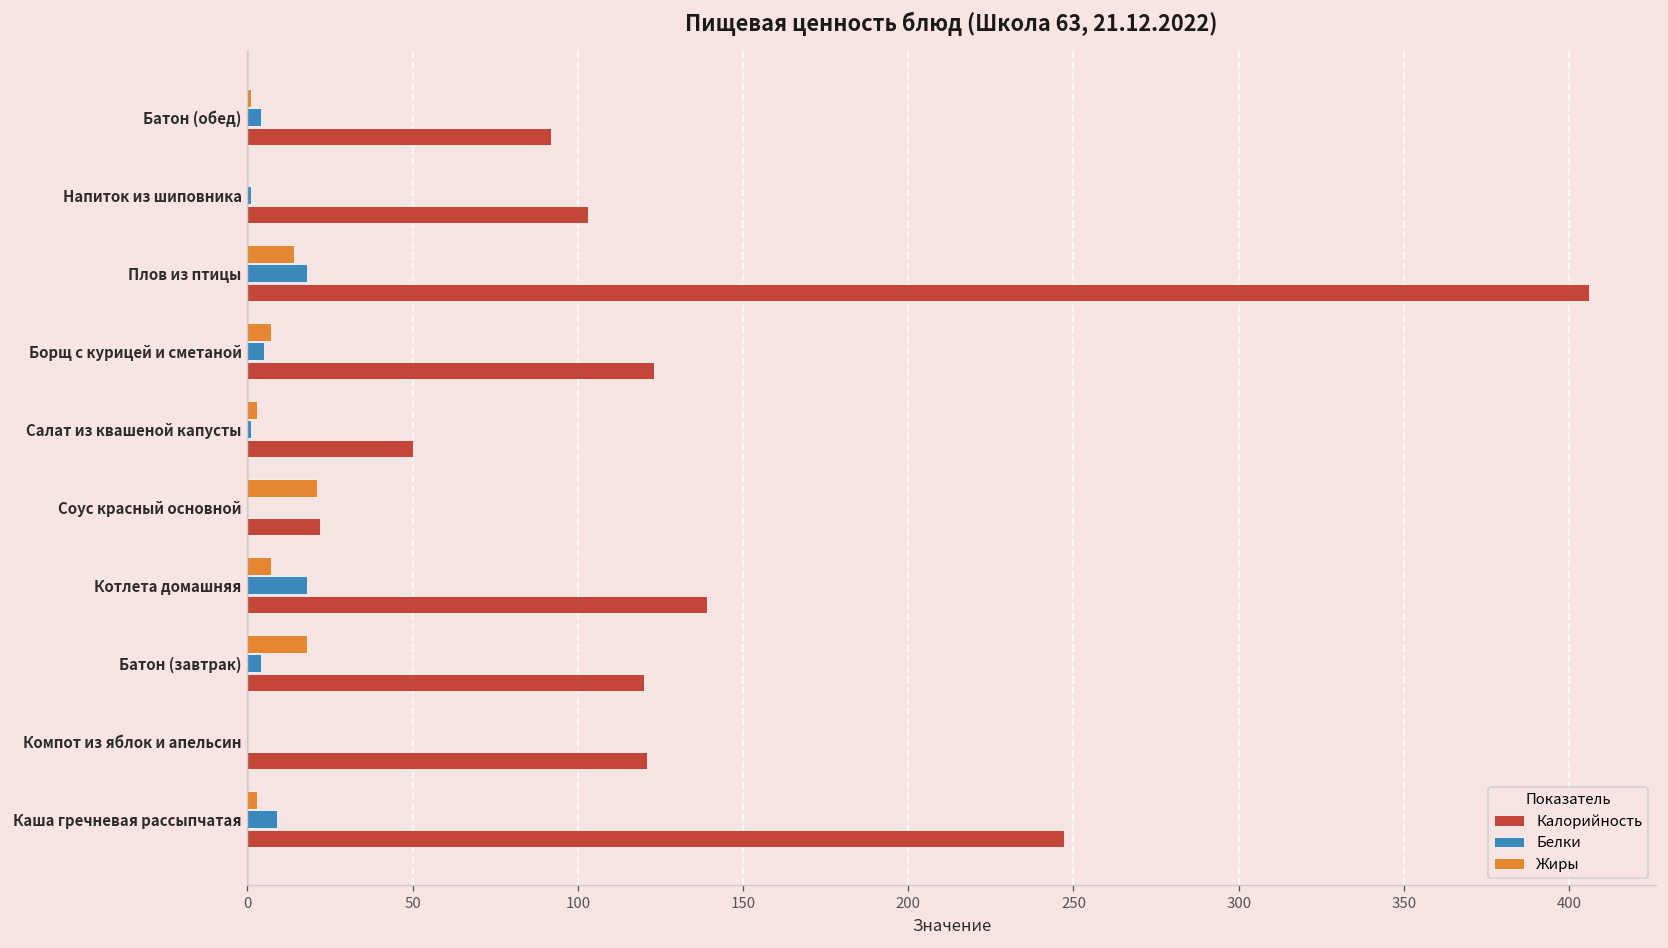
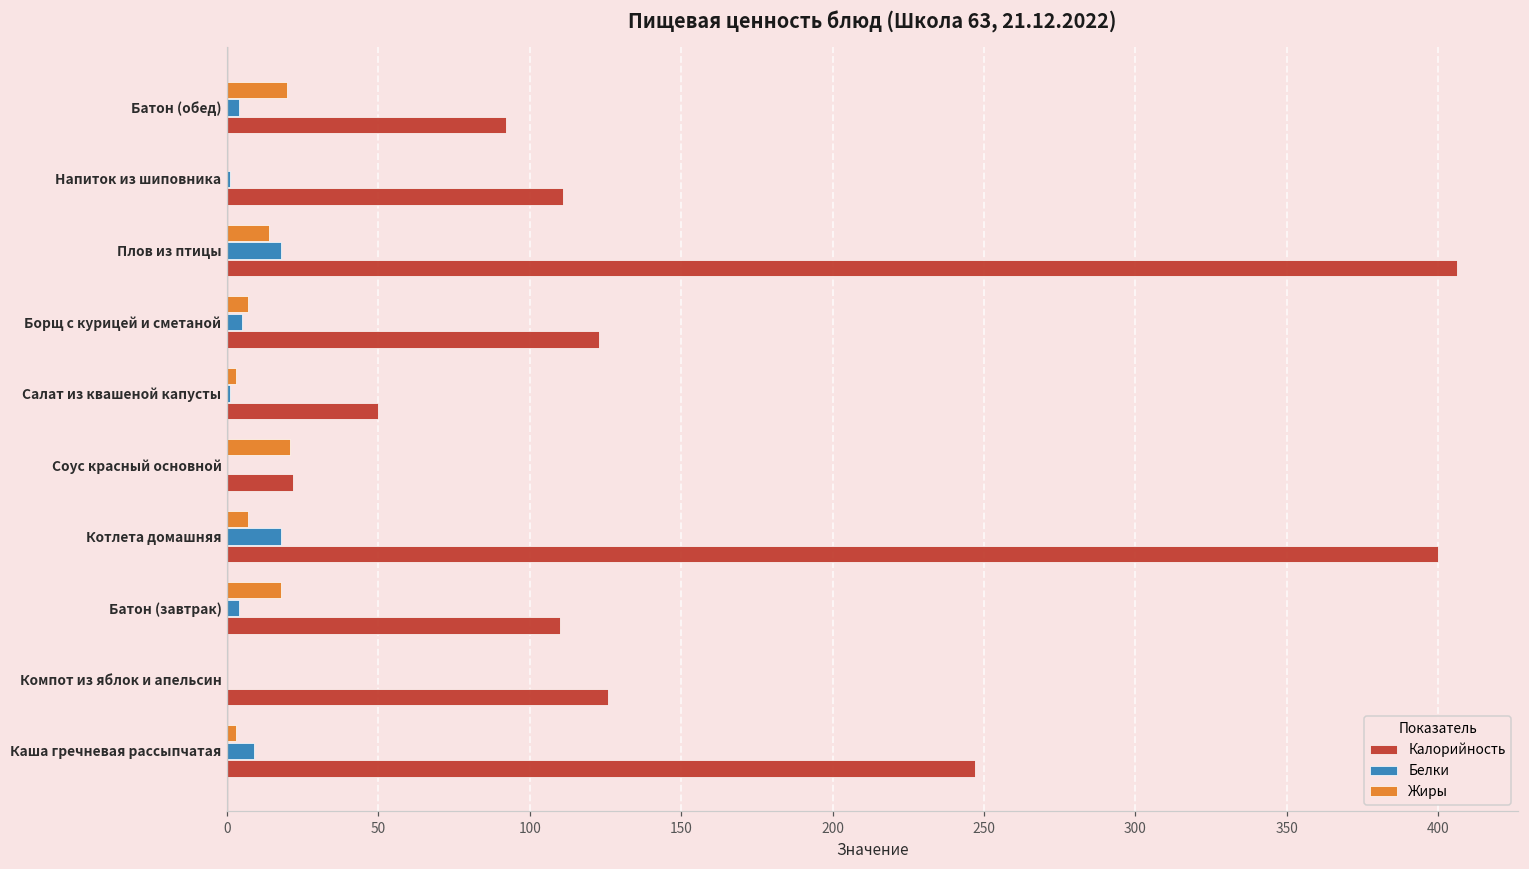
Жиры, Батон (обед): 1 -> 20
Калорийность, Напиток из шиповника: 103 -> 111
Калорийность, Котлета домашняя: 139 -> 400
Калорийность, Батон (завтрак): 120 -> 110
Калорийность, Компот из яблок и апельсин: 121 -> 126
